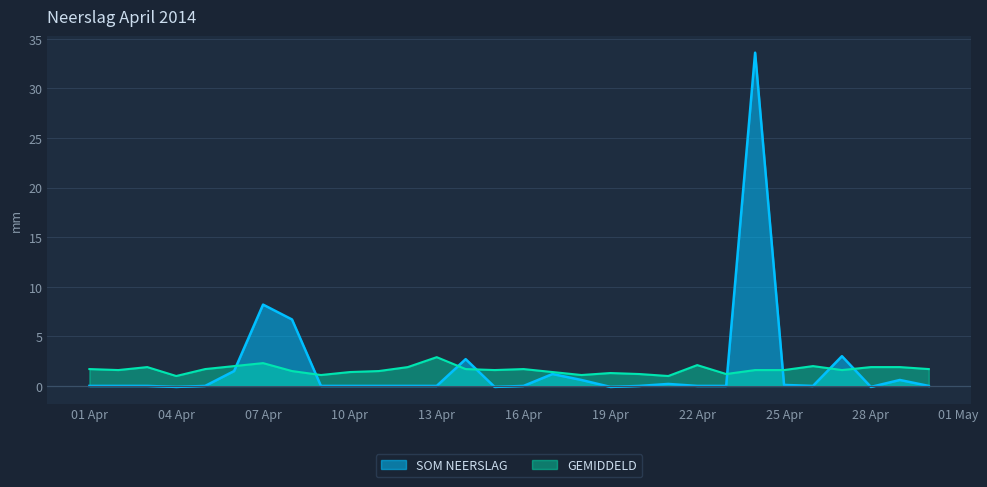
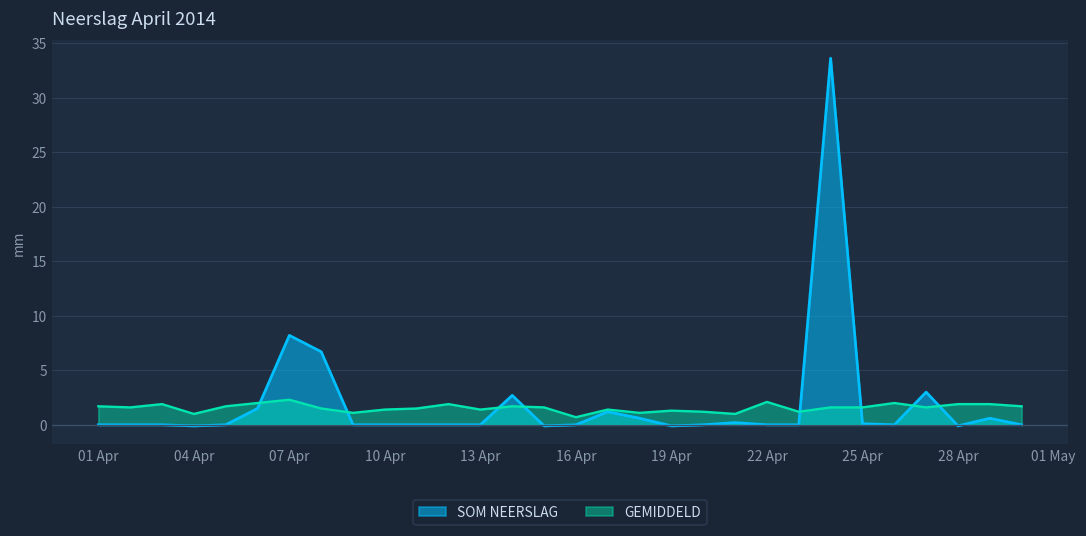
GEMIDDELD, 13 Apr: 3 -> 1
GEMIDDELD, 16 Apr: 2 -> 1
